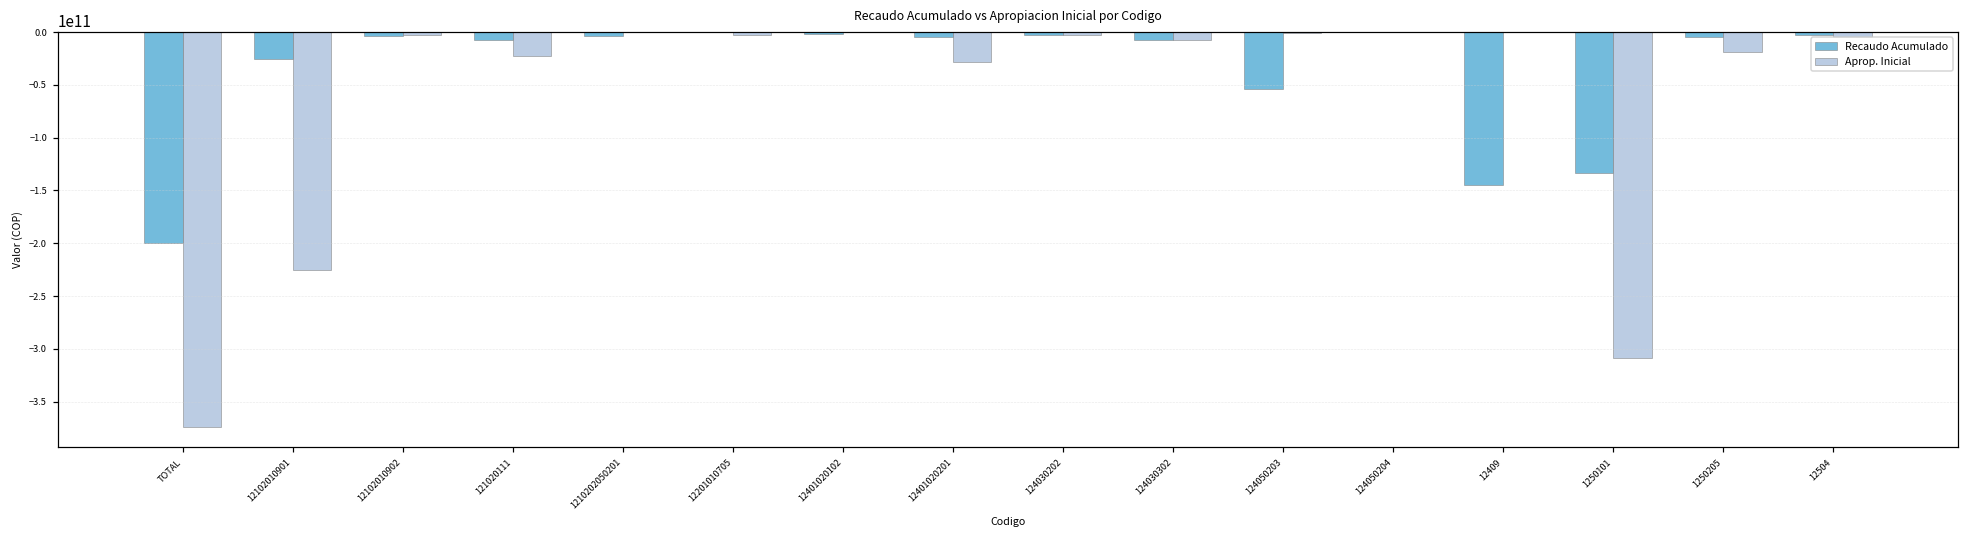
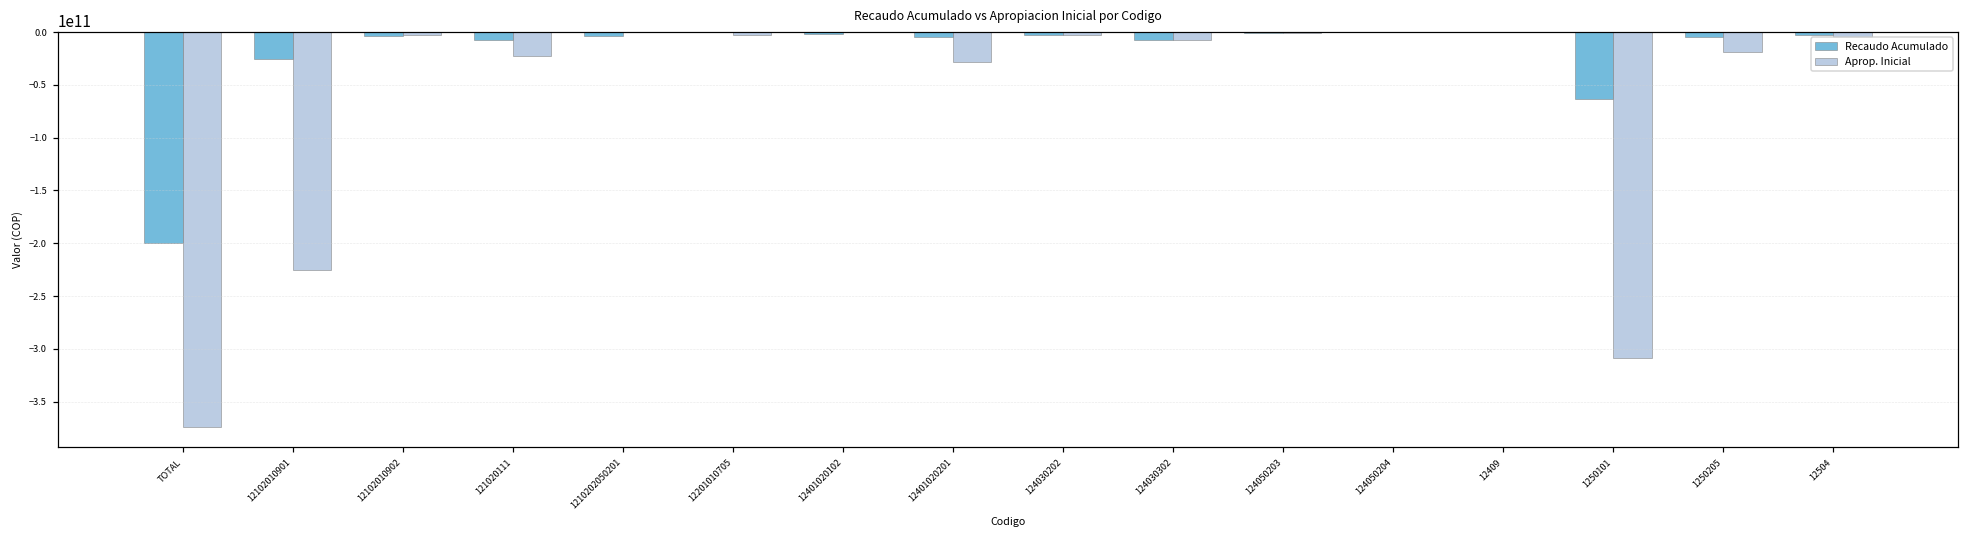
Recaudo Acumulado, 124050203: -50000000000 -> 0
Recaudo Acumulado, 12409: -140000000000 -> 0
Recaudo Acumulado, 1250101: -130000000000 -> -60000000000
